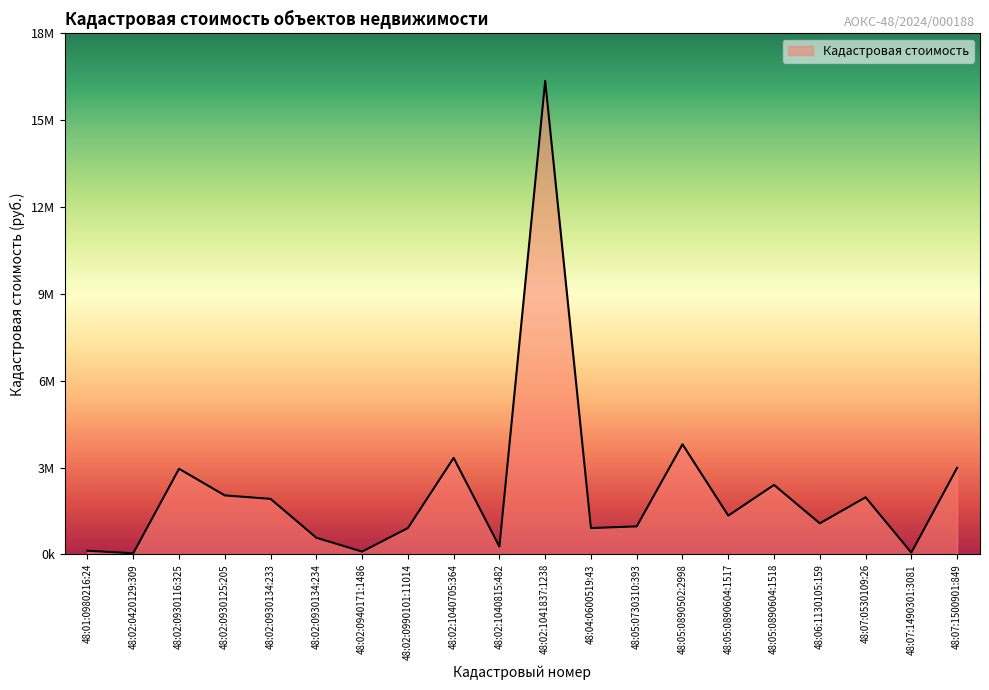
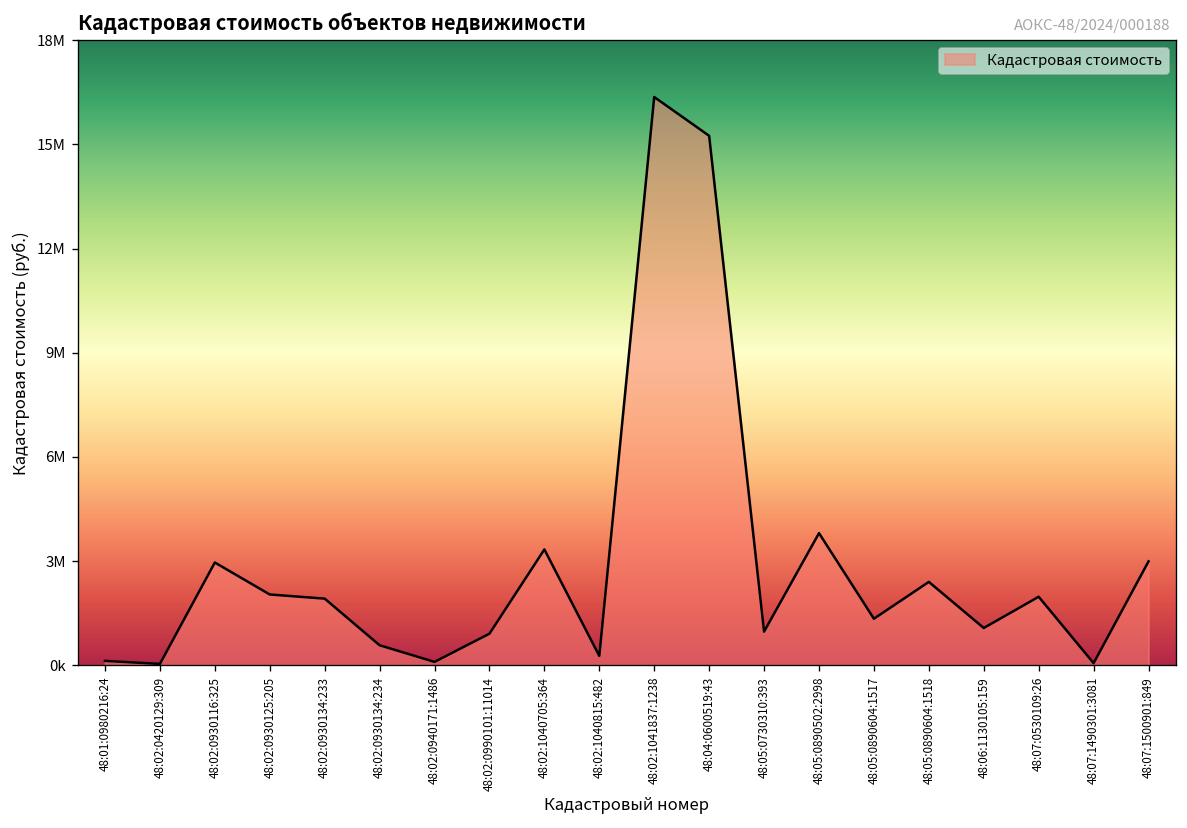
48:04:0600519:43: 900000 -> 15500000
